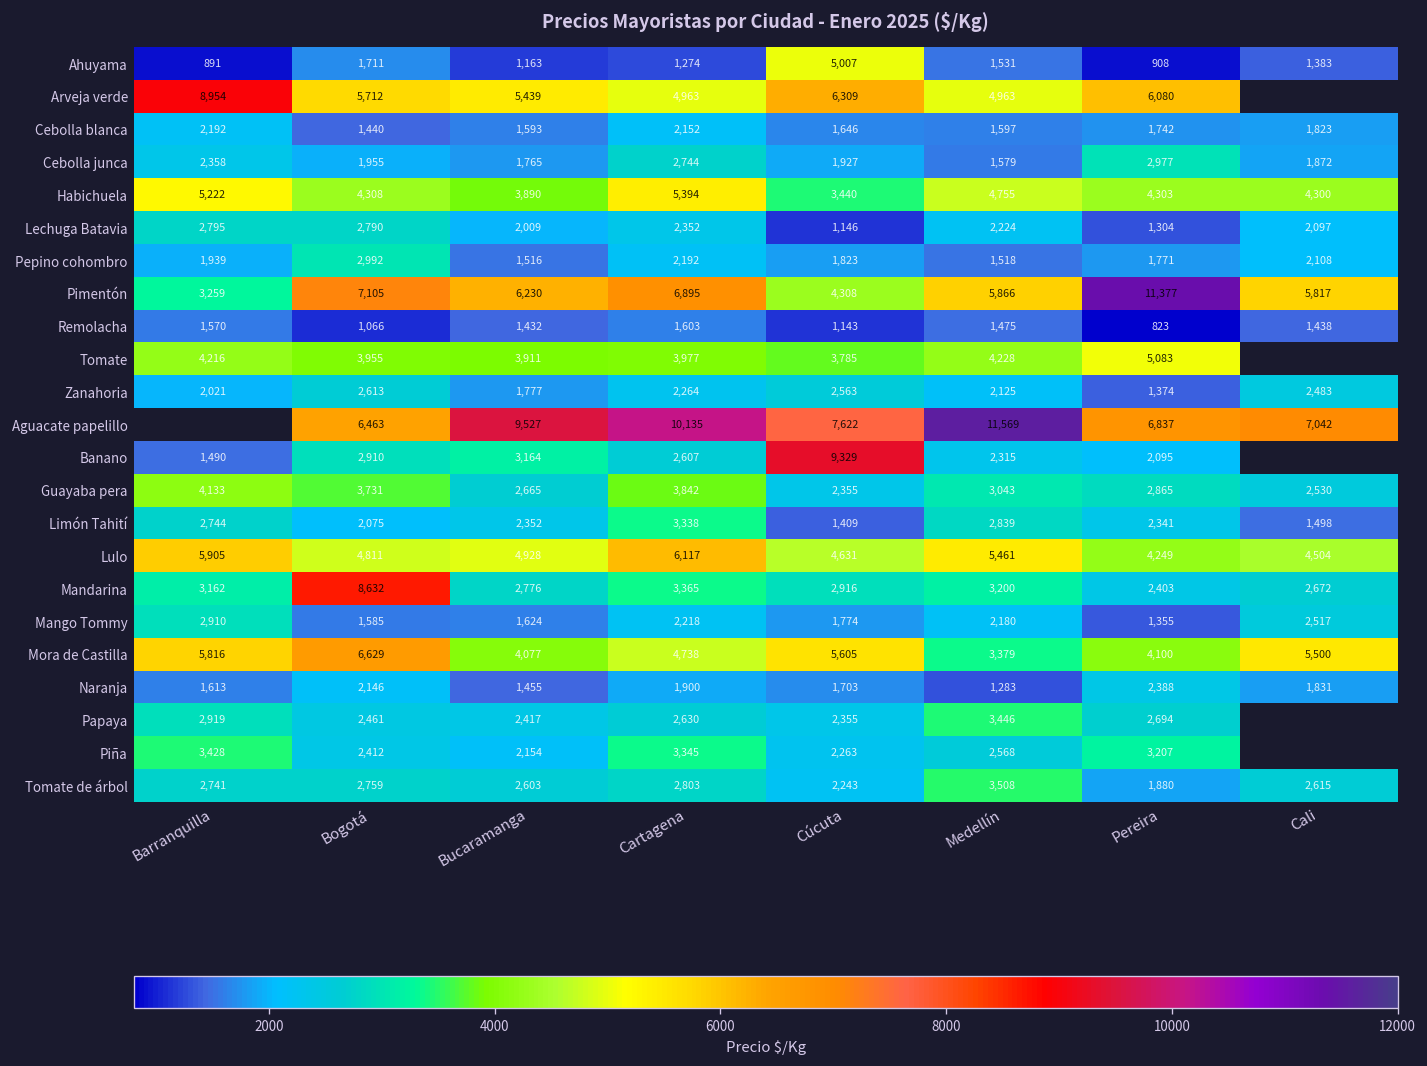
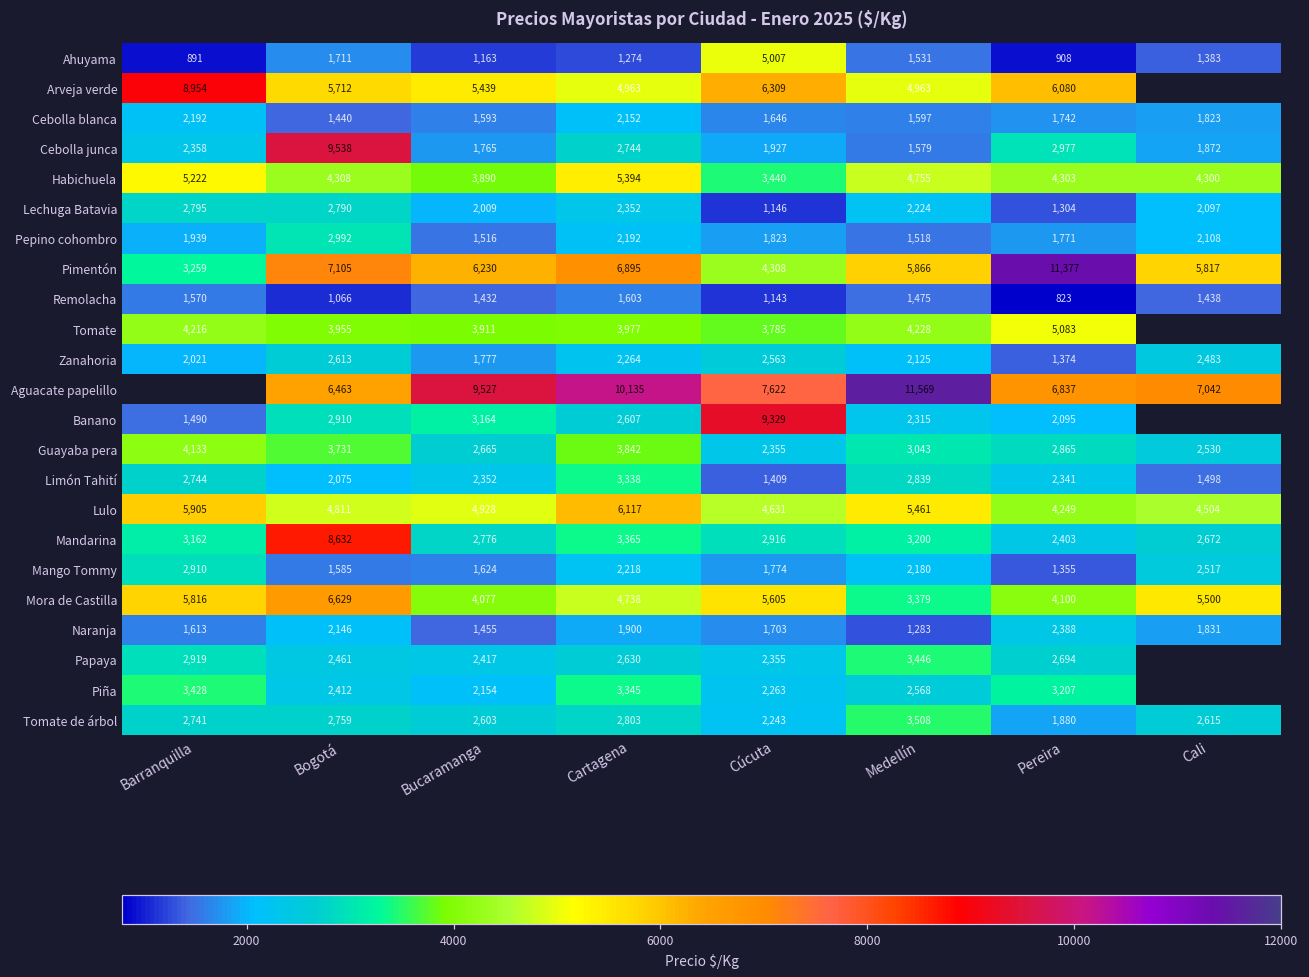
Cebolla junca, Bogotá: 1,955 -> 9,538
